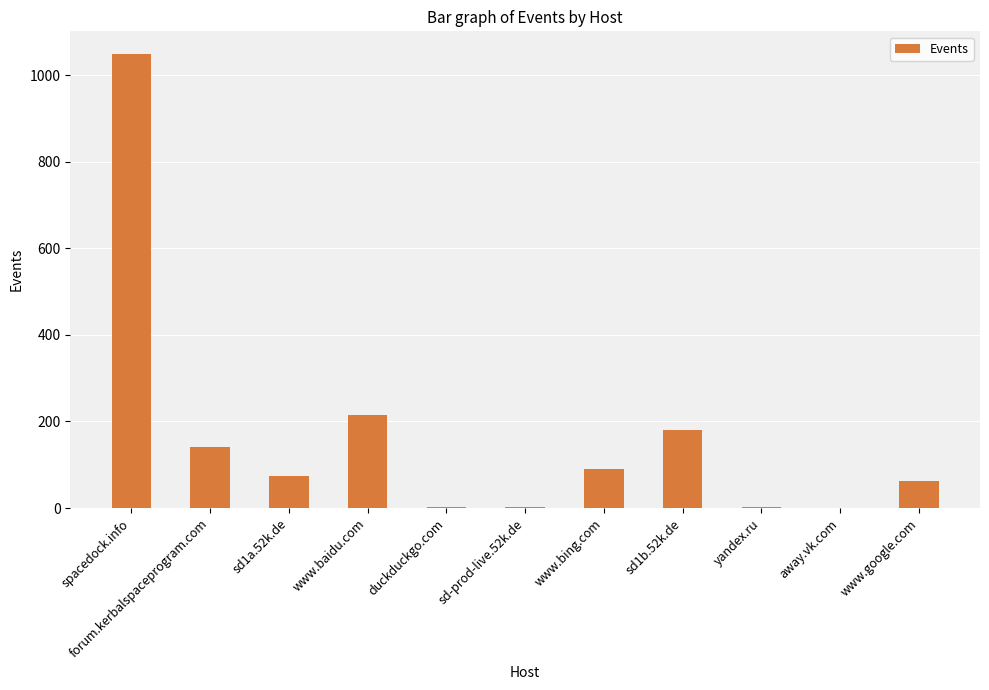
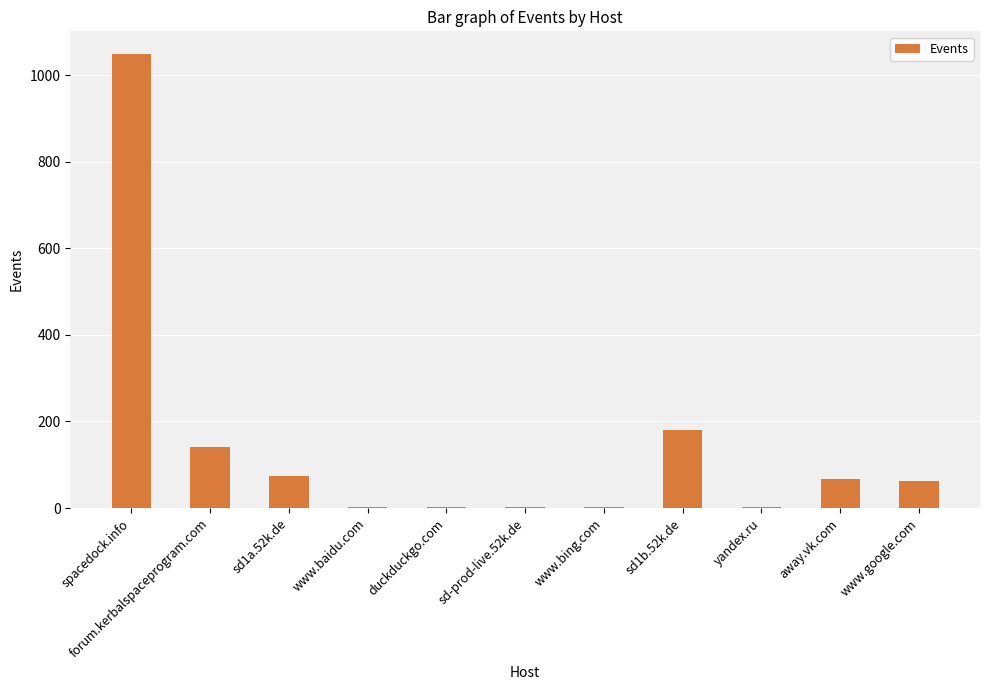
www.baidu.com: 210 -> 0
www.bing.com: 90 -> 0
away.vk.com: 0 -> 70
